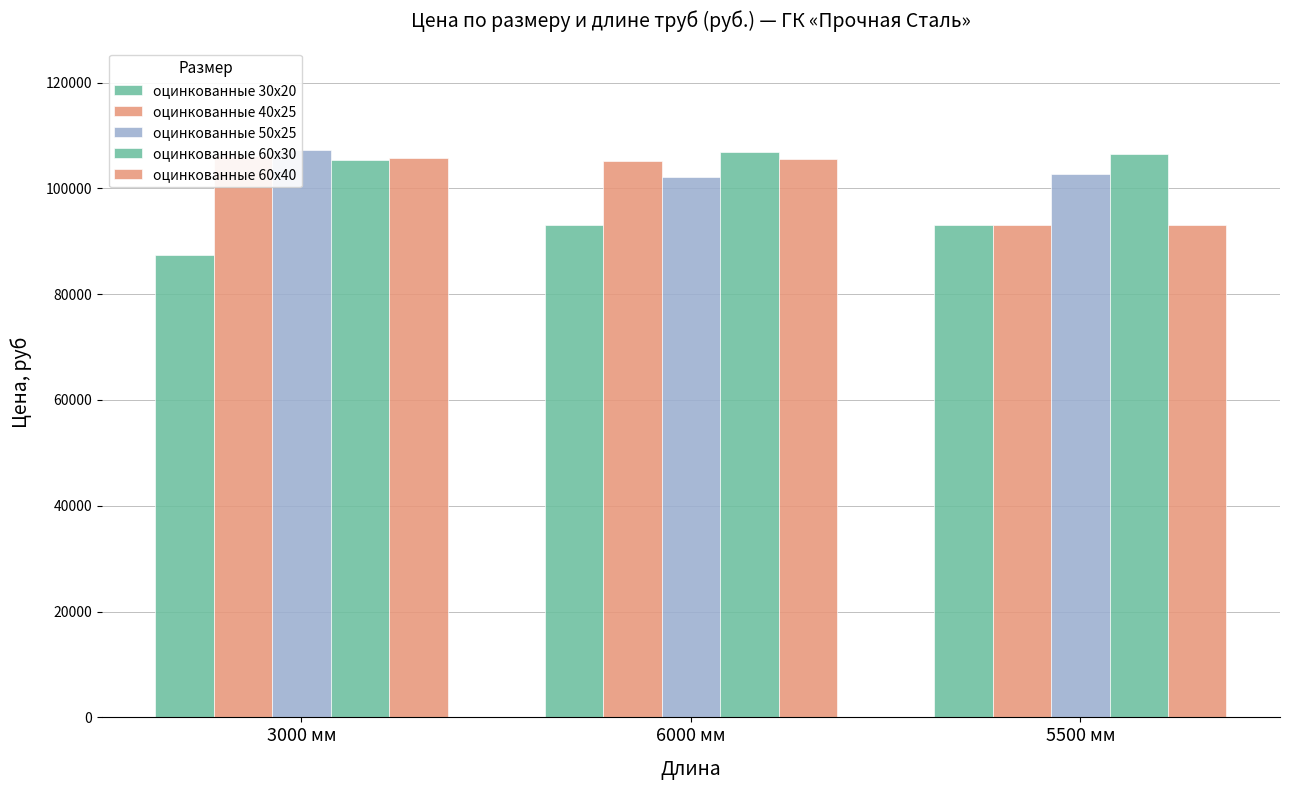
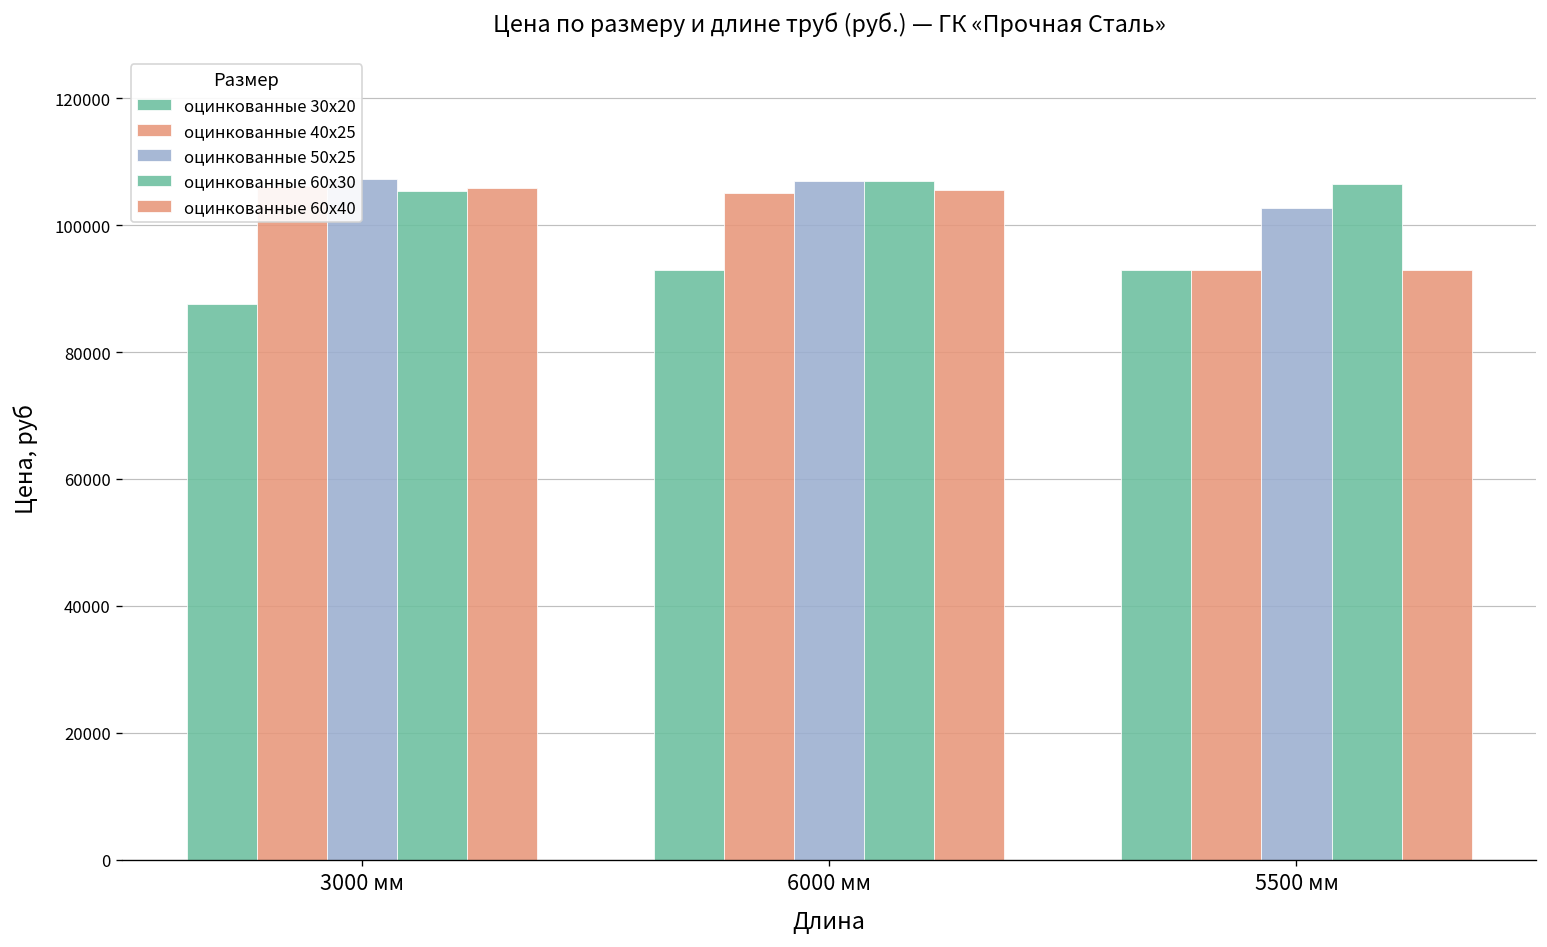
оцинкованные 50x25, 6000 мм: 102000 -> 107000
